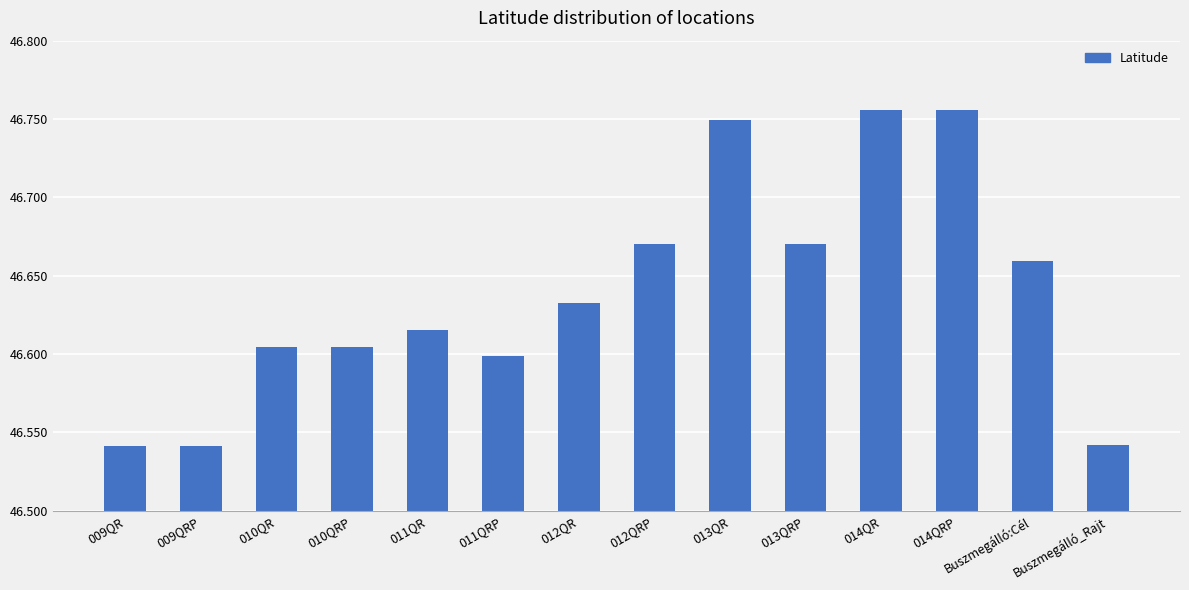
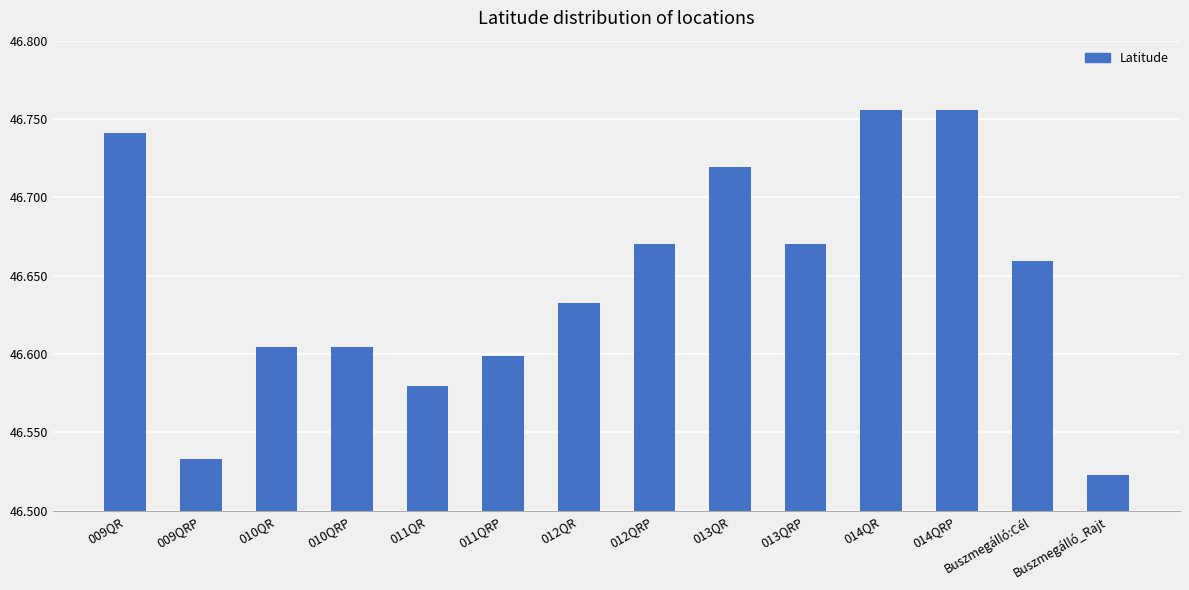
009QR: 46.541 -> 46.741
009QRP: 46.541 -> 46.533
011QR: 46.615 -> 46.580
013QR: 46.749 -> 46.719
Buszmegálló_Rajt: 46.542 -> 46.523
